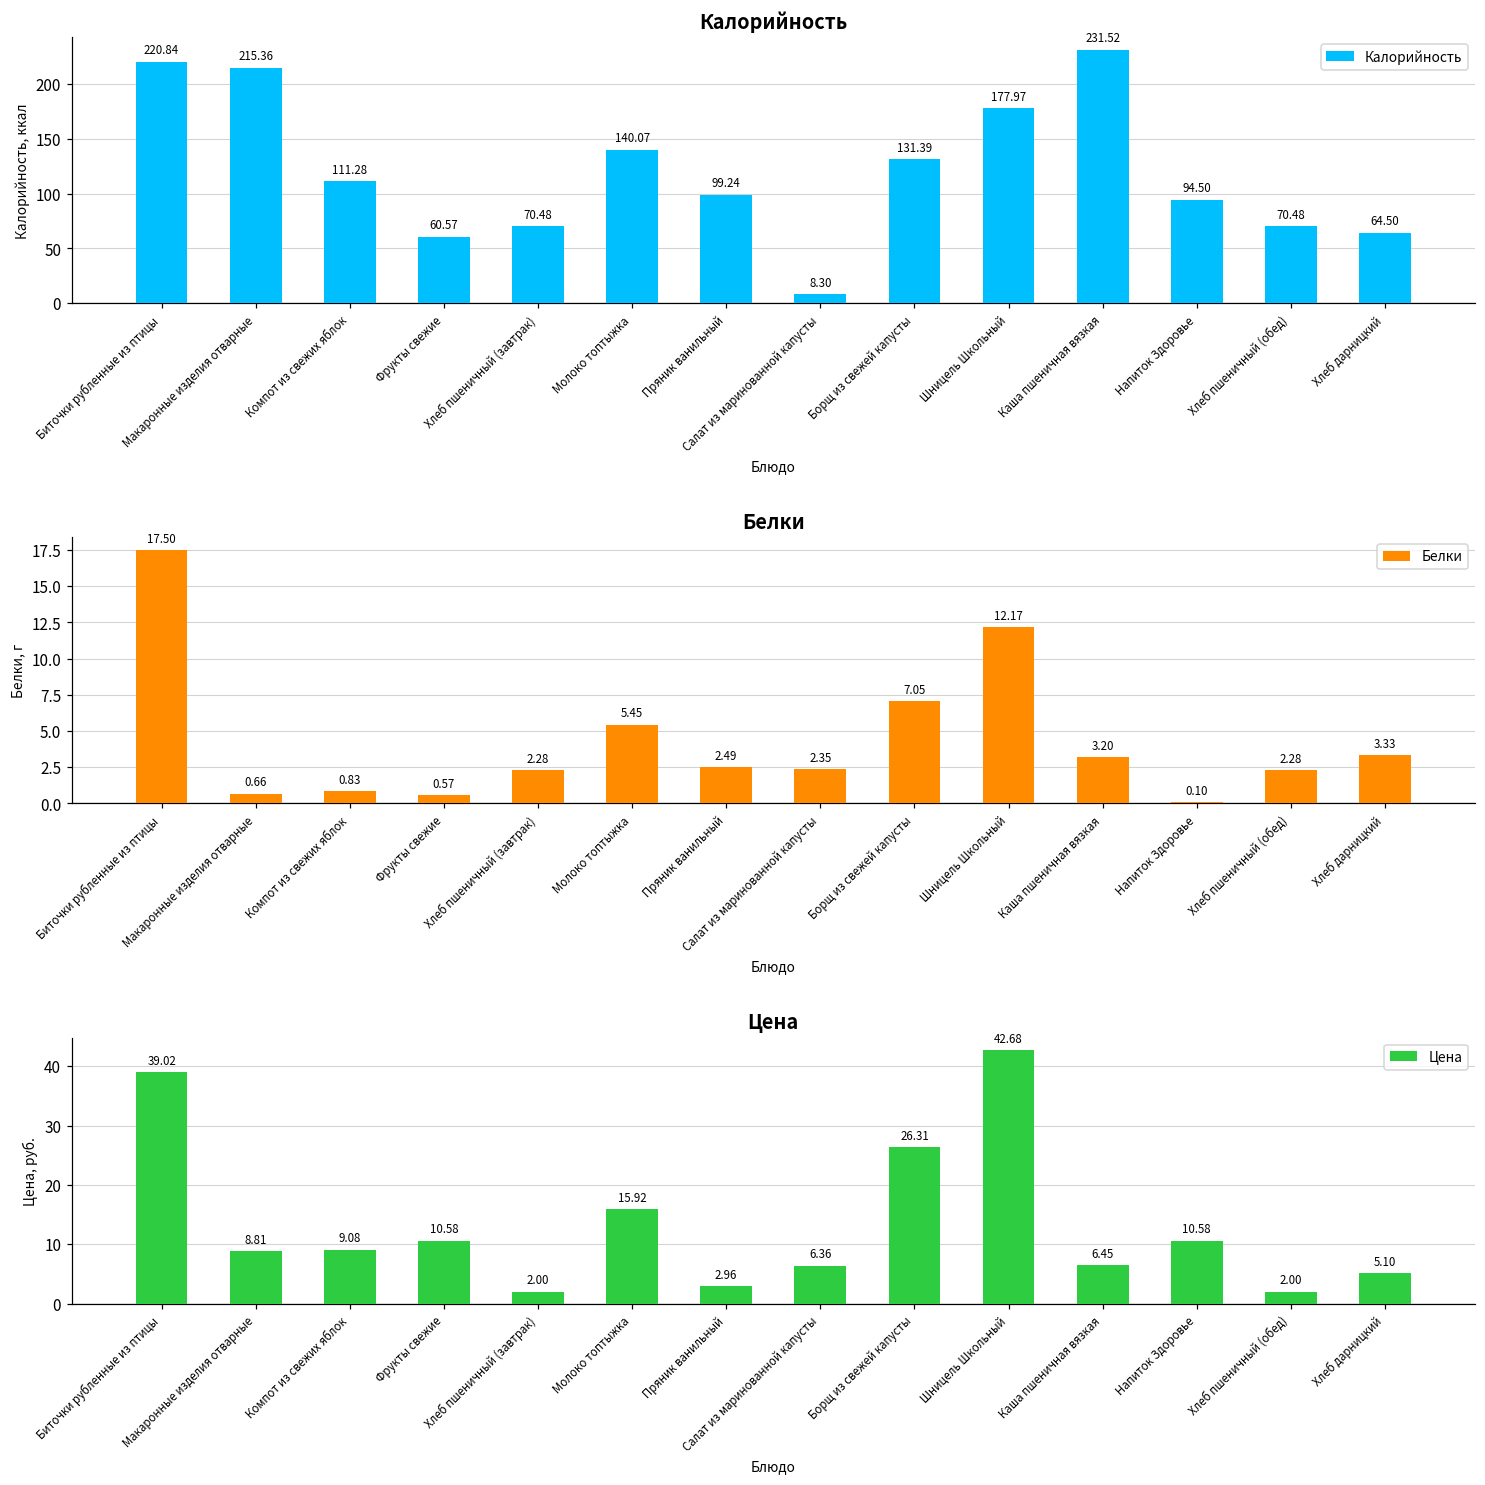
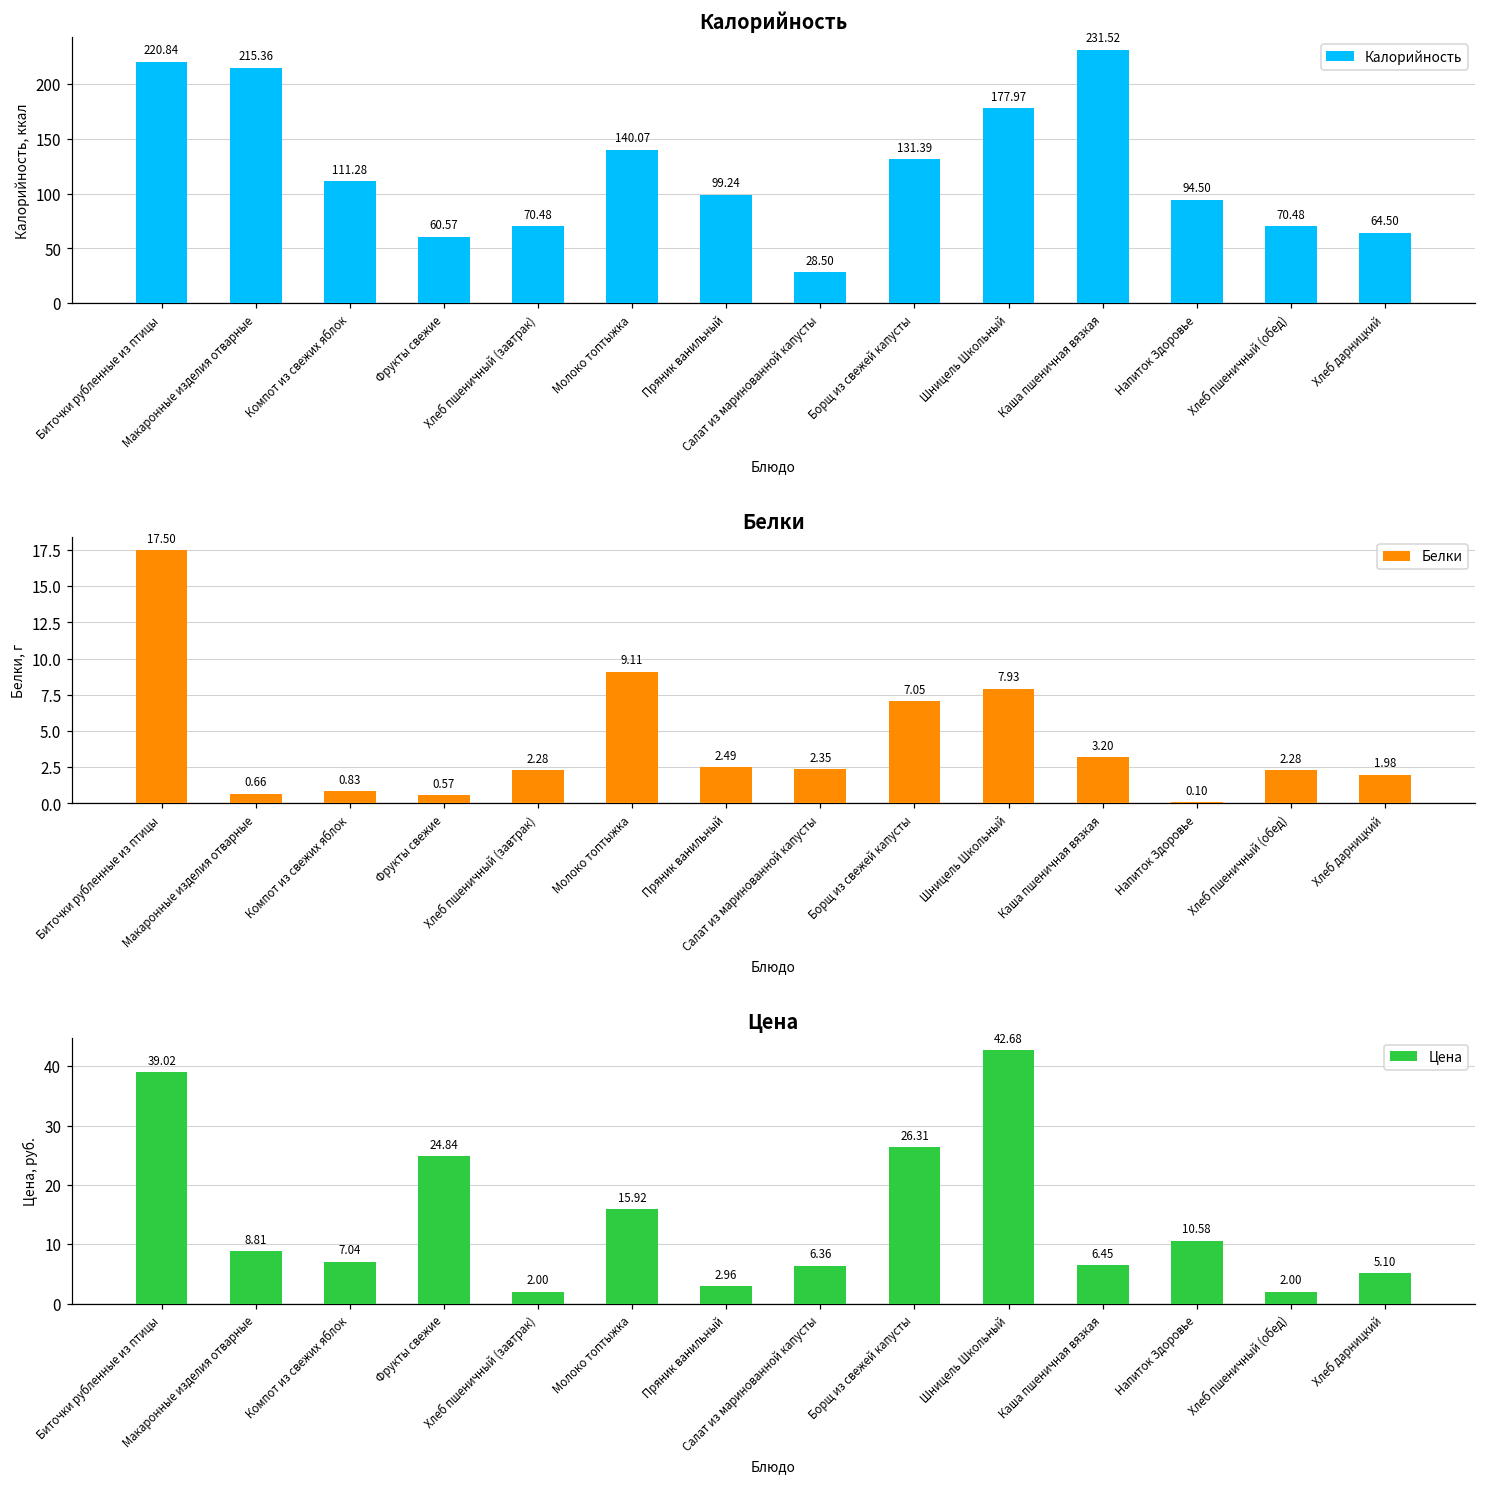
Калорийность, Салат из маринованной капусты: 8.30 -> 28.50
Белки, Молоко топтыжка: 5.45 -> 9.11
Белки, Шницель Школьный: 12.17 -> 7.93
Белки, Хлеб дарницкий: 3.33 -> 1.98
Цена, Компот из свежих яблок: 9.08 -> 7.04
Цена, Фрукты свежие: 10.58 -> 24.84
